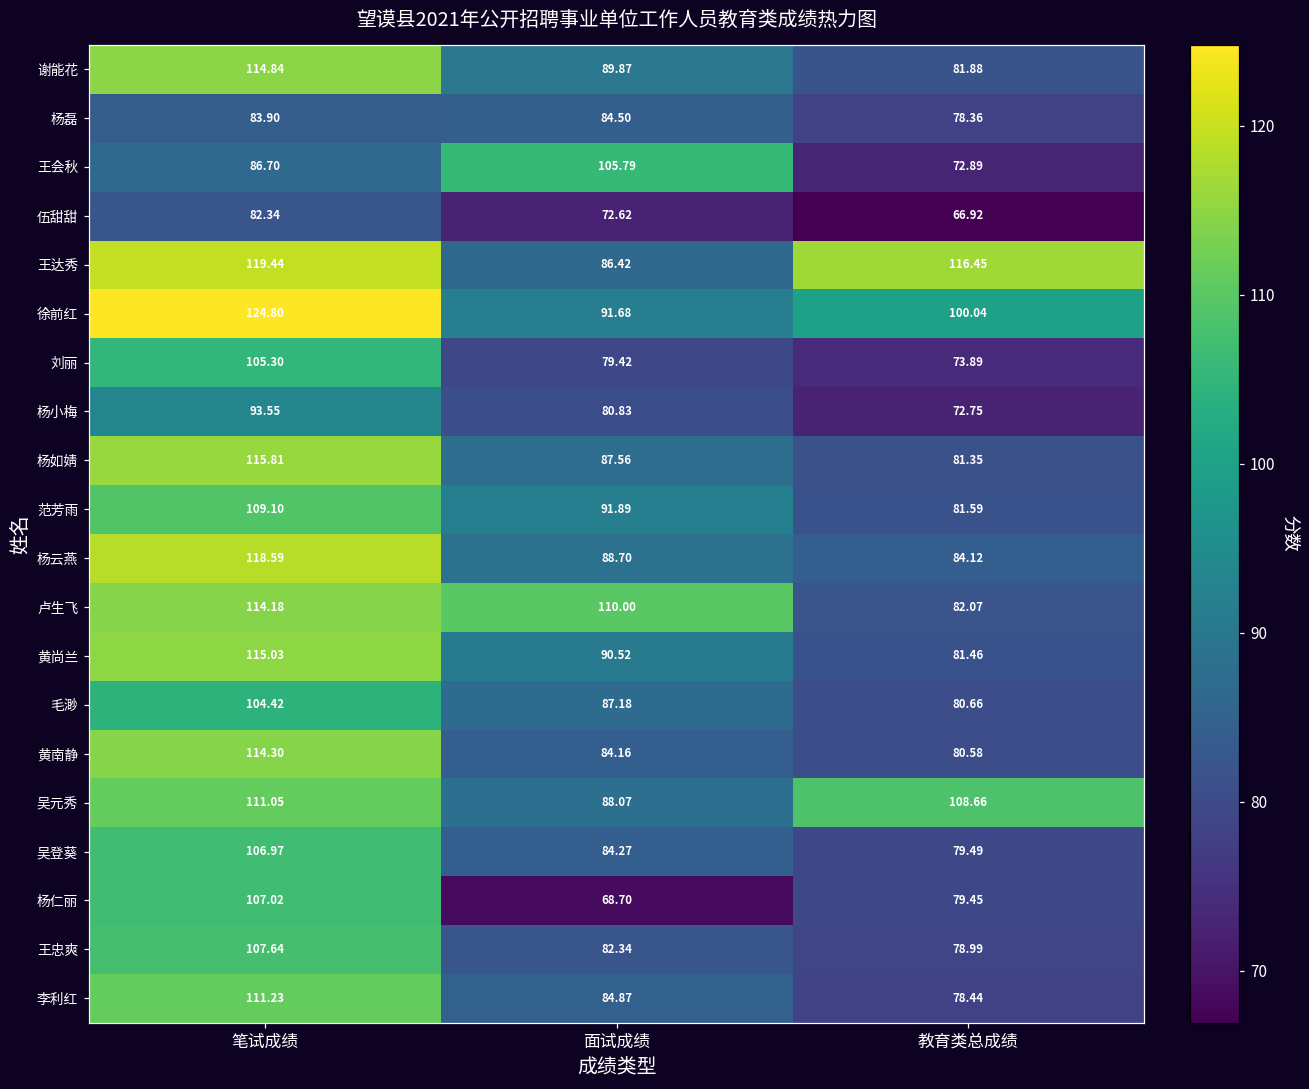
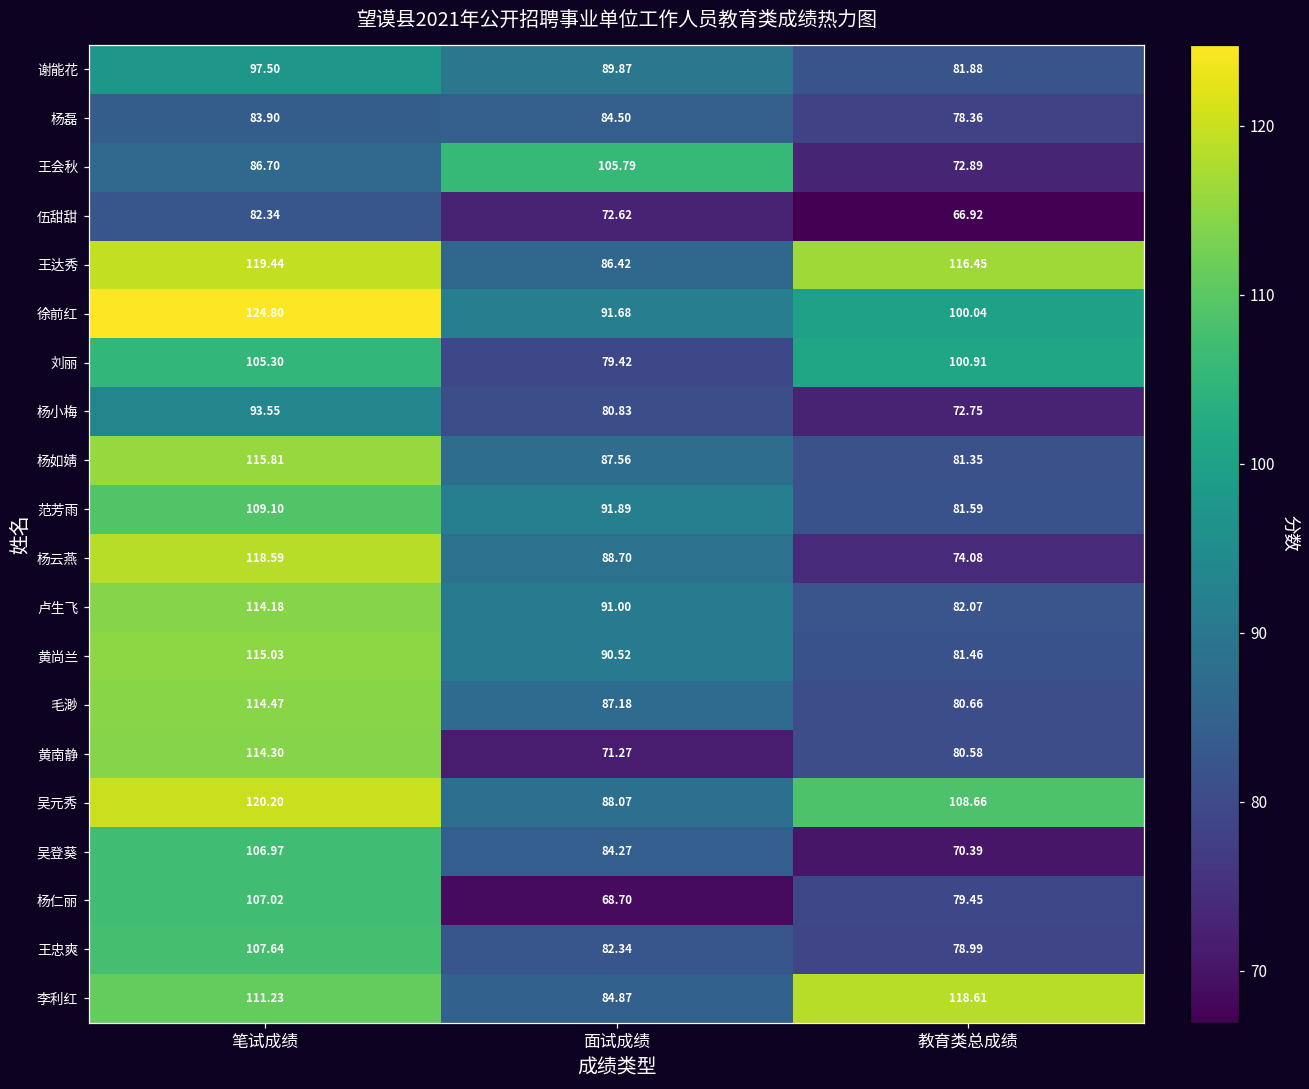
谢能花, 笔试成绩: 114.84 -> 97.50
刘丽, 教育类总成绩: 73.89 -> 100.91
杨云燕, 教育类总成绩: 84.12 -> 74.08
卢生飞, 面试成绩: 110.00 -> 91.00
毛渺, 笔试成绩: 104.42 -> 114.47
黄南静, 面试成绩: 84.16 -> 71.27
吴元秀, 笔试成绩: 111.05 -> 120.20
吴登葵, 教育类总成绩: 79.49 -> 70.39
李利红, 教育类总成绩: 78.44 -> 118.61
